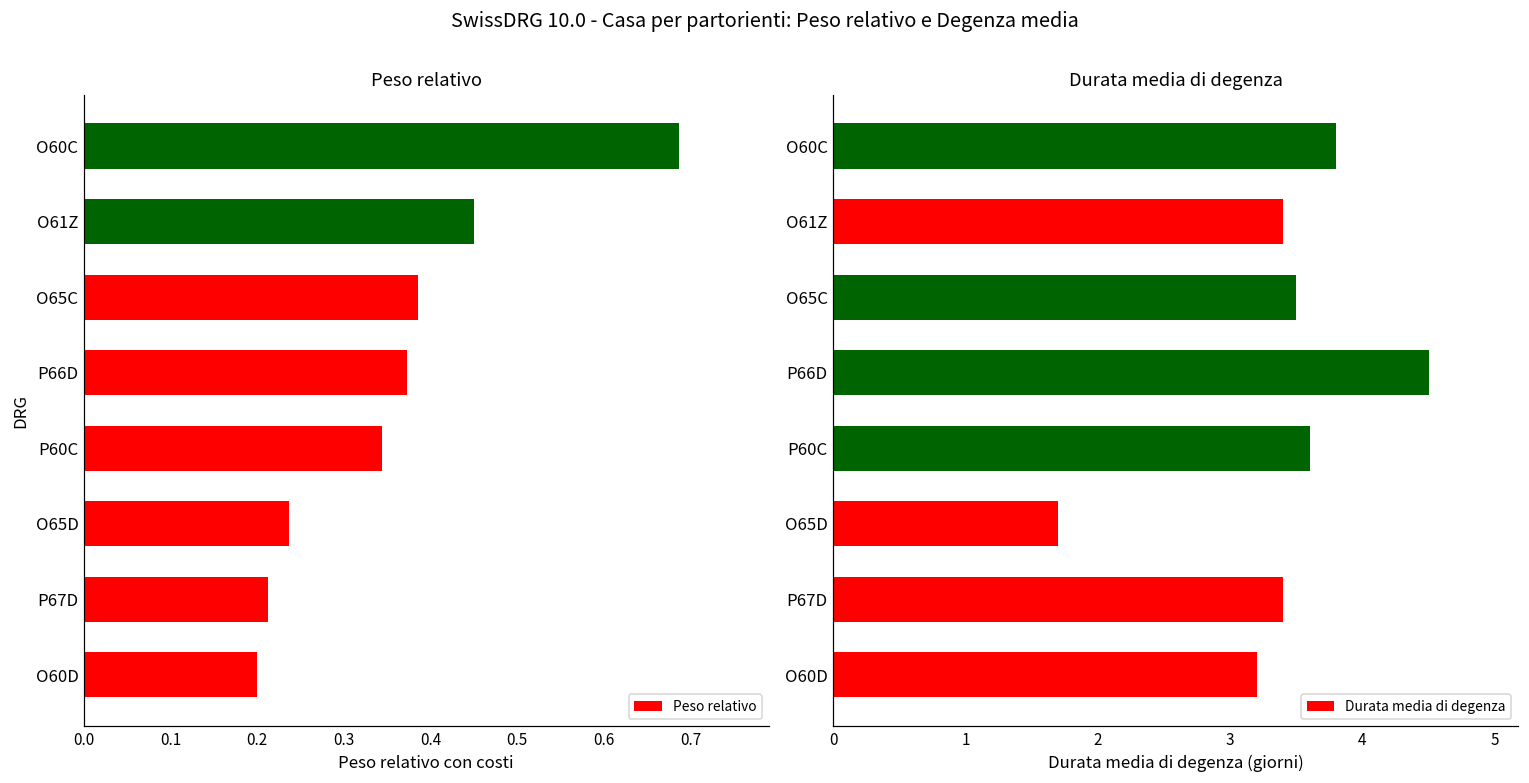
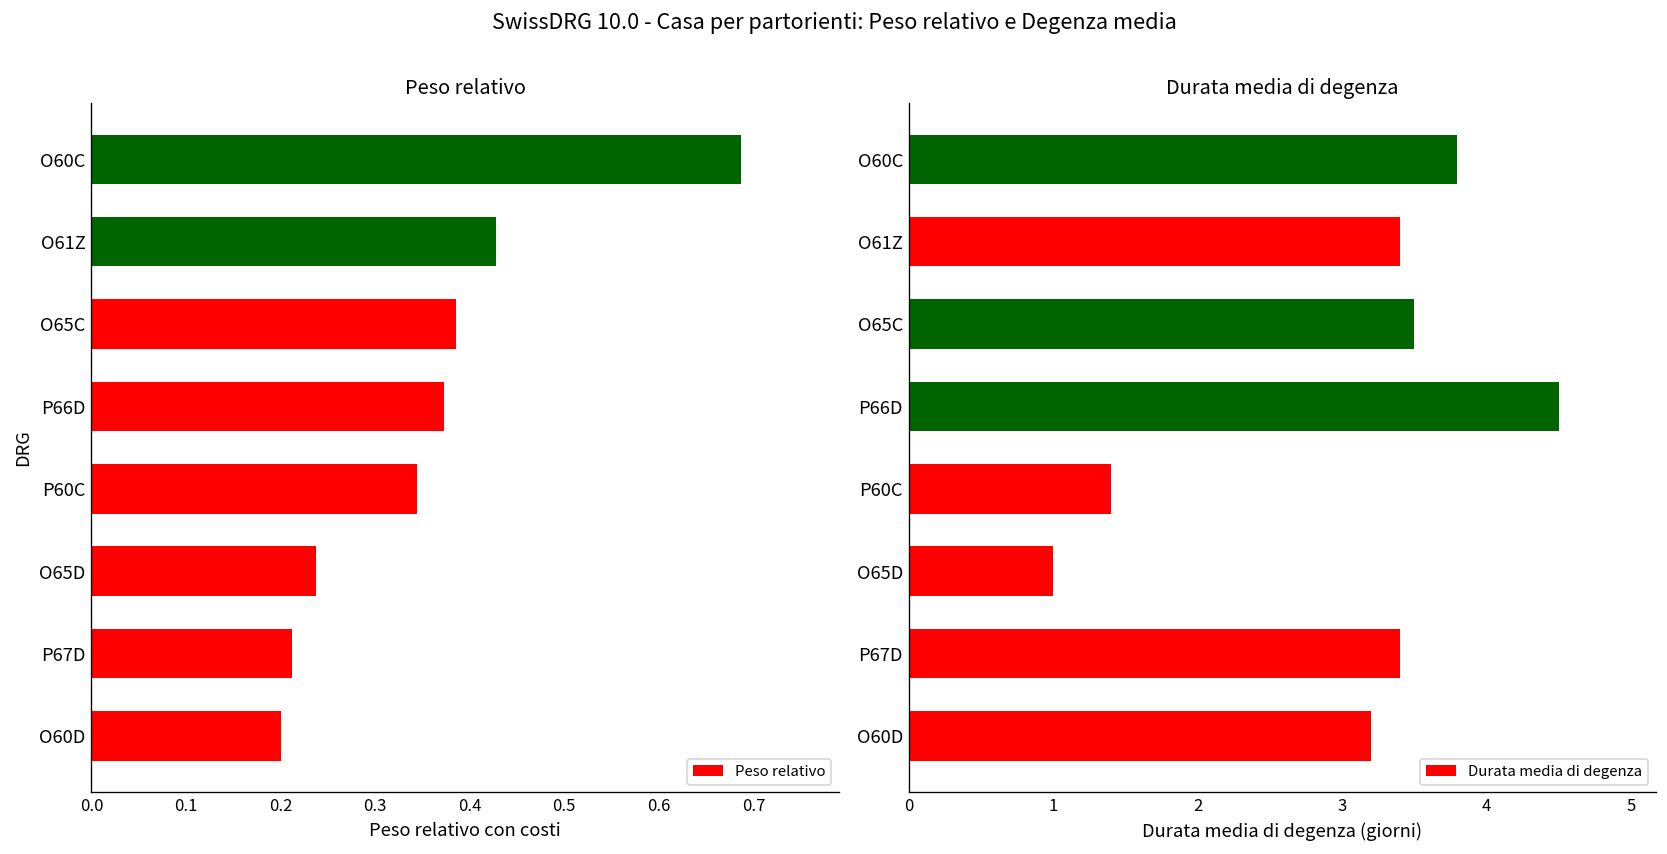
Peso relativo, O61Z: 0.45 -> 0.43
Durata media di degenza, P60C: 3.6 -> 1.4
Durata media di degenza, O65D: 1.7 -> 1.0
